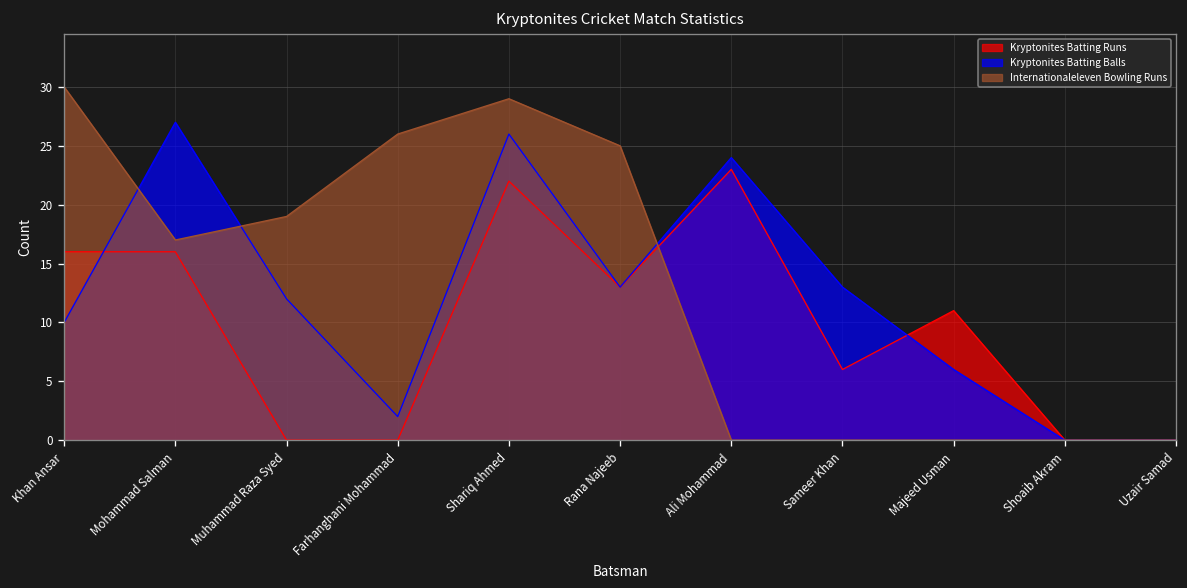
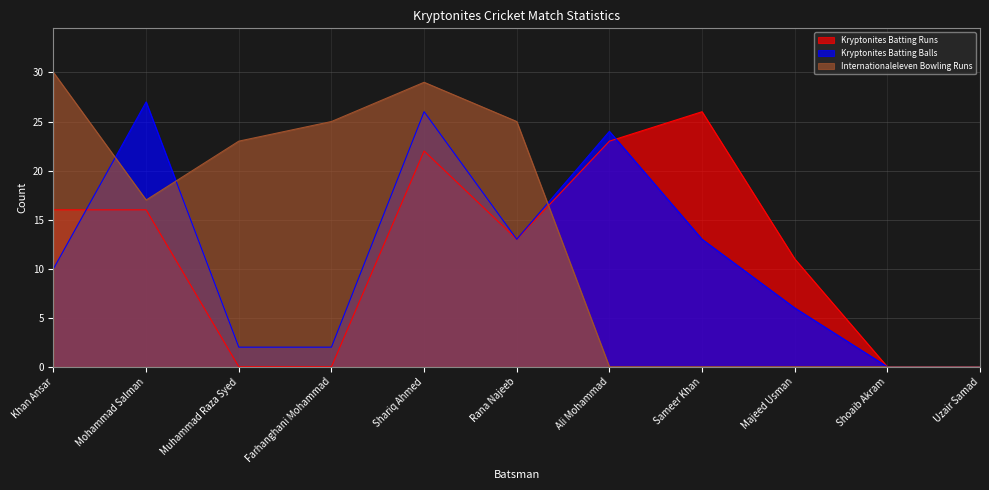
Kryptonites Batting Balls, Muhammad Raza Syed: 12 -> 2
Internationaleleven Bowling Runs, Muhammad Raza Syed: 19 -> 23
Internationaleleven Bowling Runs, Farhanghani Mohammad: 26 -> 25
Kryptonites Batting Runs, Sameer Khan: 6 -> 26
